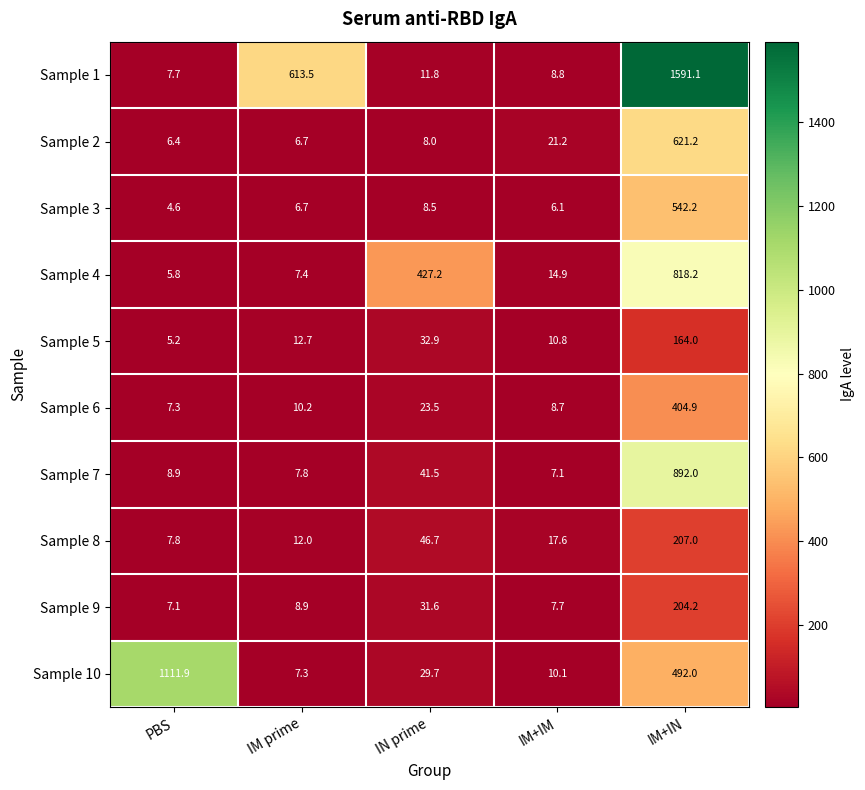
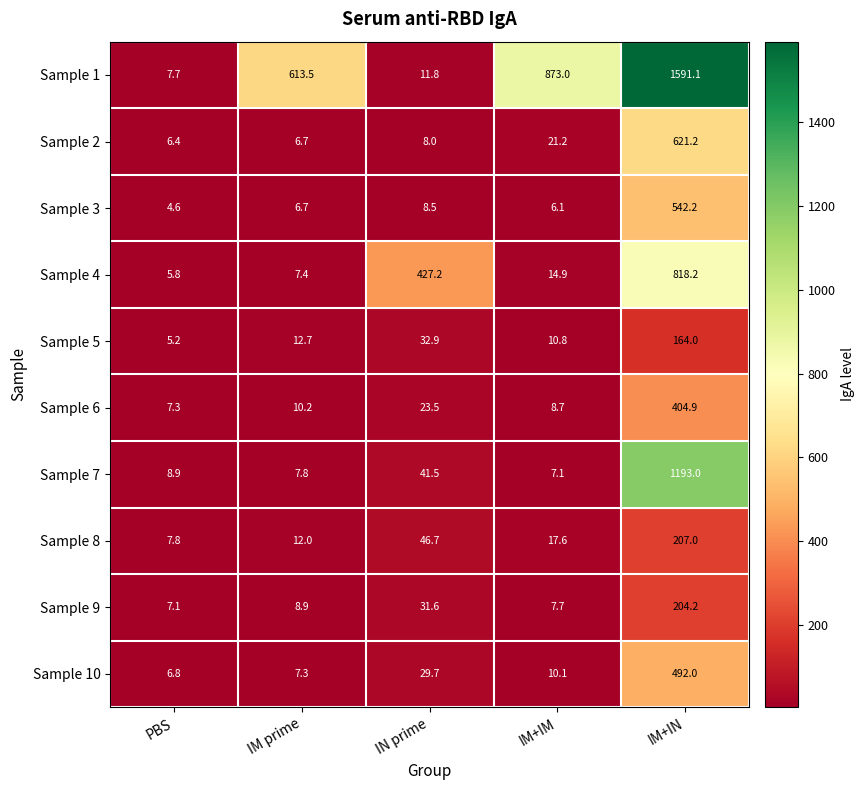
Sample 1, IM+IM: 8.8 -> 873.0
Sample 7, IM+IN: 892.0 -> 1193.0
Sample 10, PBS: 1111.9 -> 6.8
